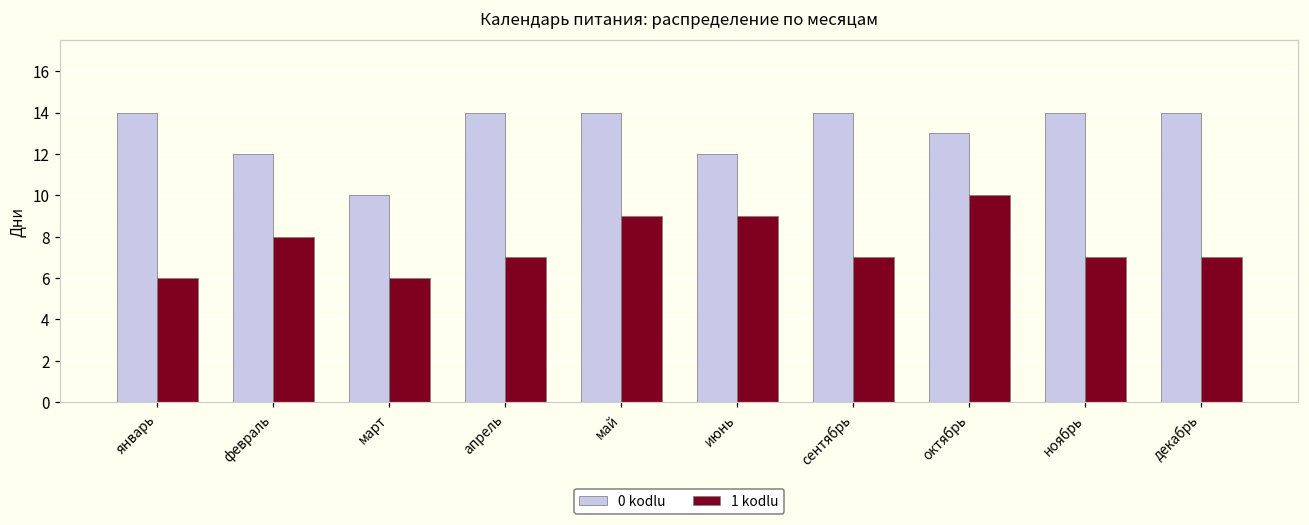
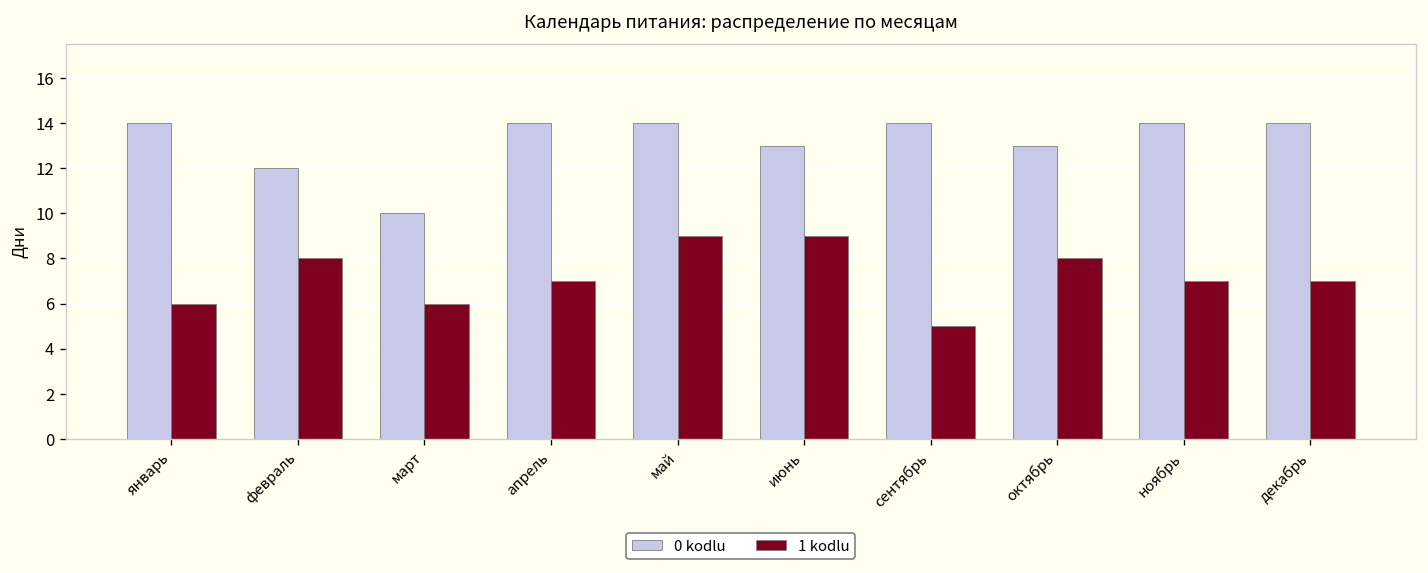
0 kodlu, июнь: 12 -> 13
1 kodlu, сентябрь: 7 -> 5
1 kodlu, октябрь: 10 -> 8
